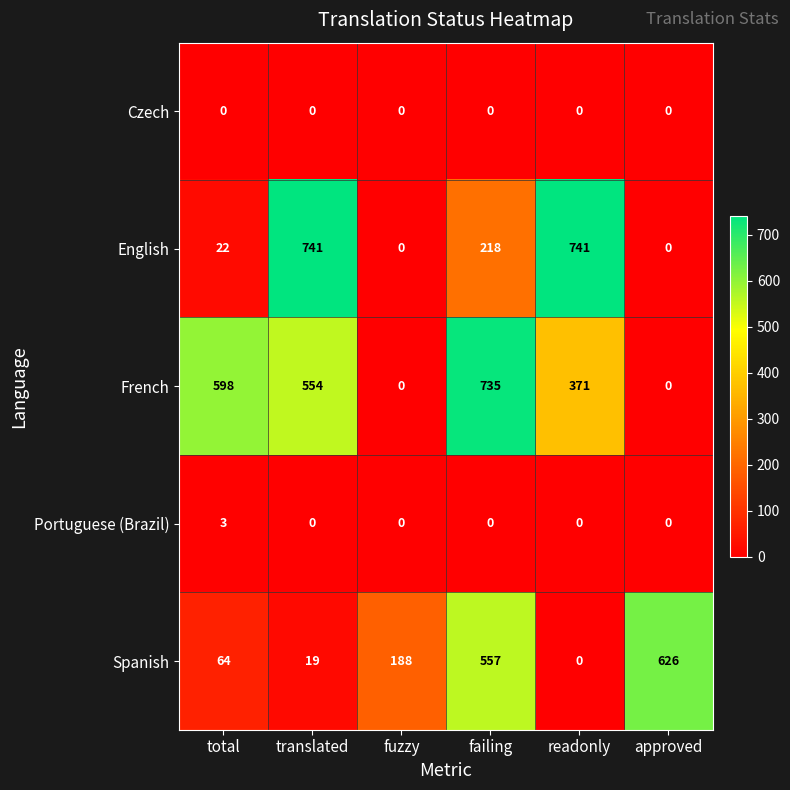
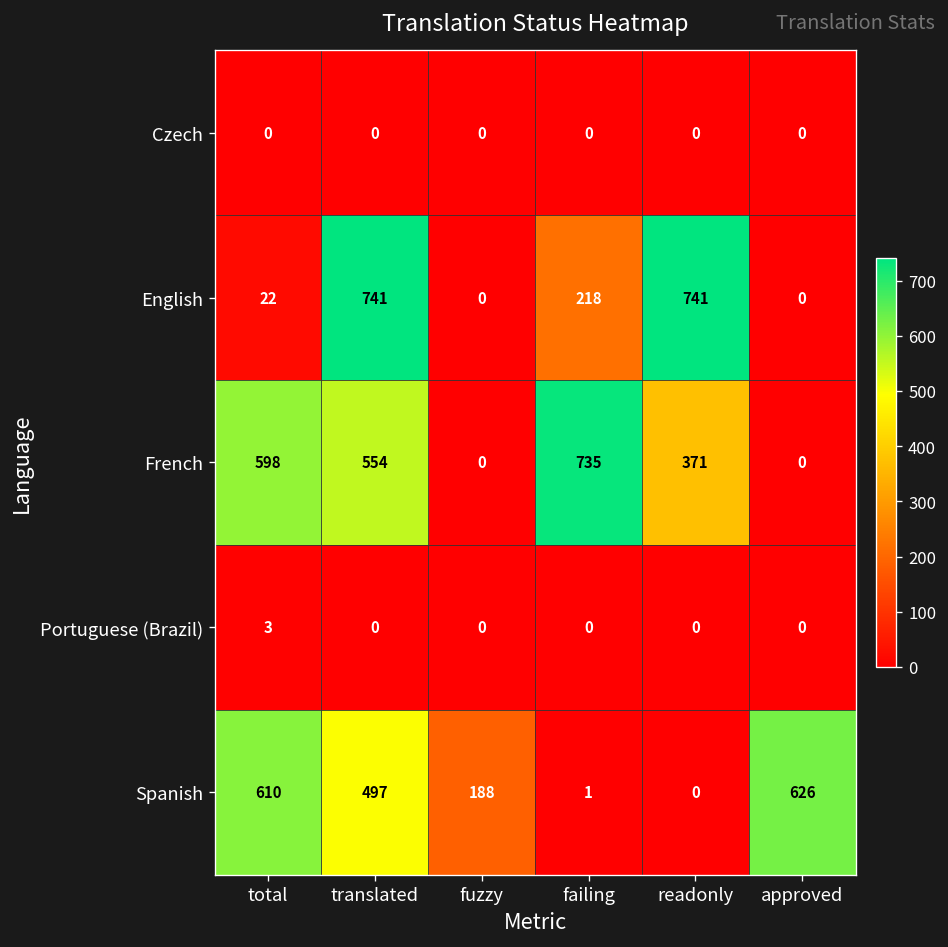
Spanish, total: 64 -> 610
Spanish, translated: 19 -> 497
Spanish, failing: 557 -> 1
